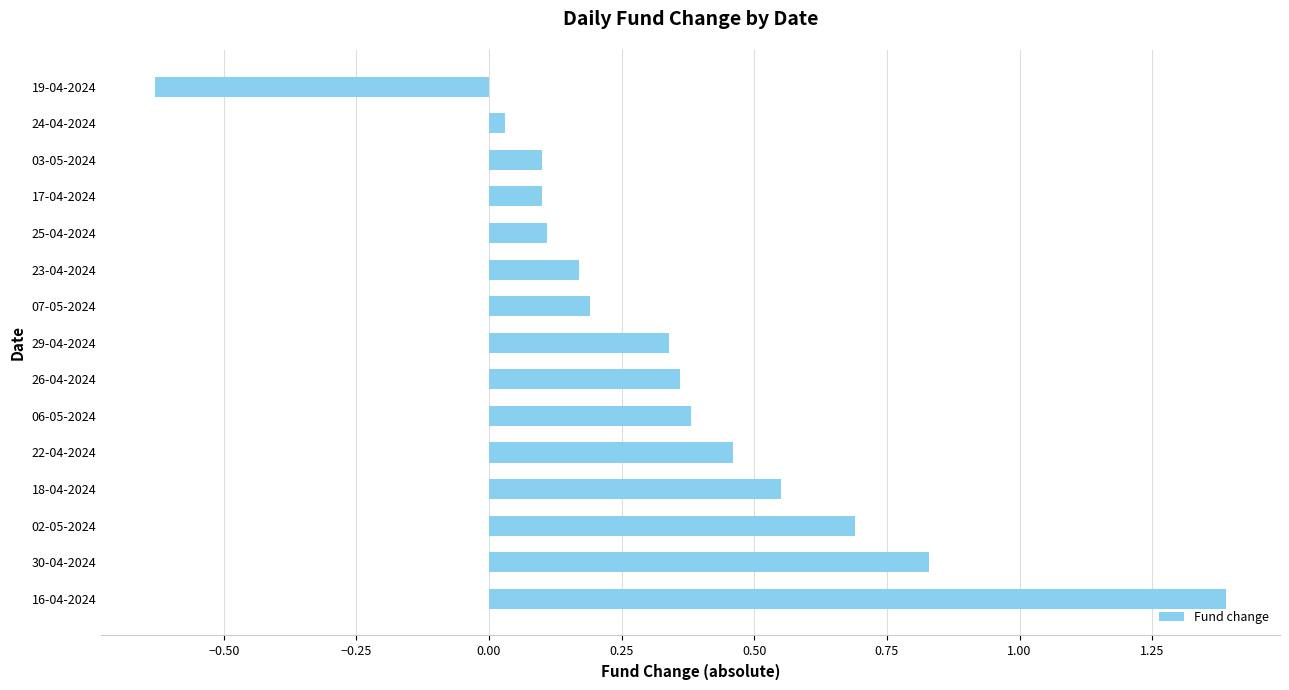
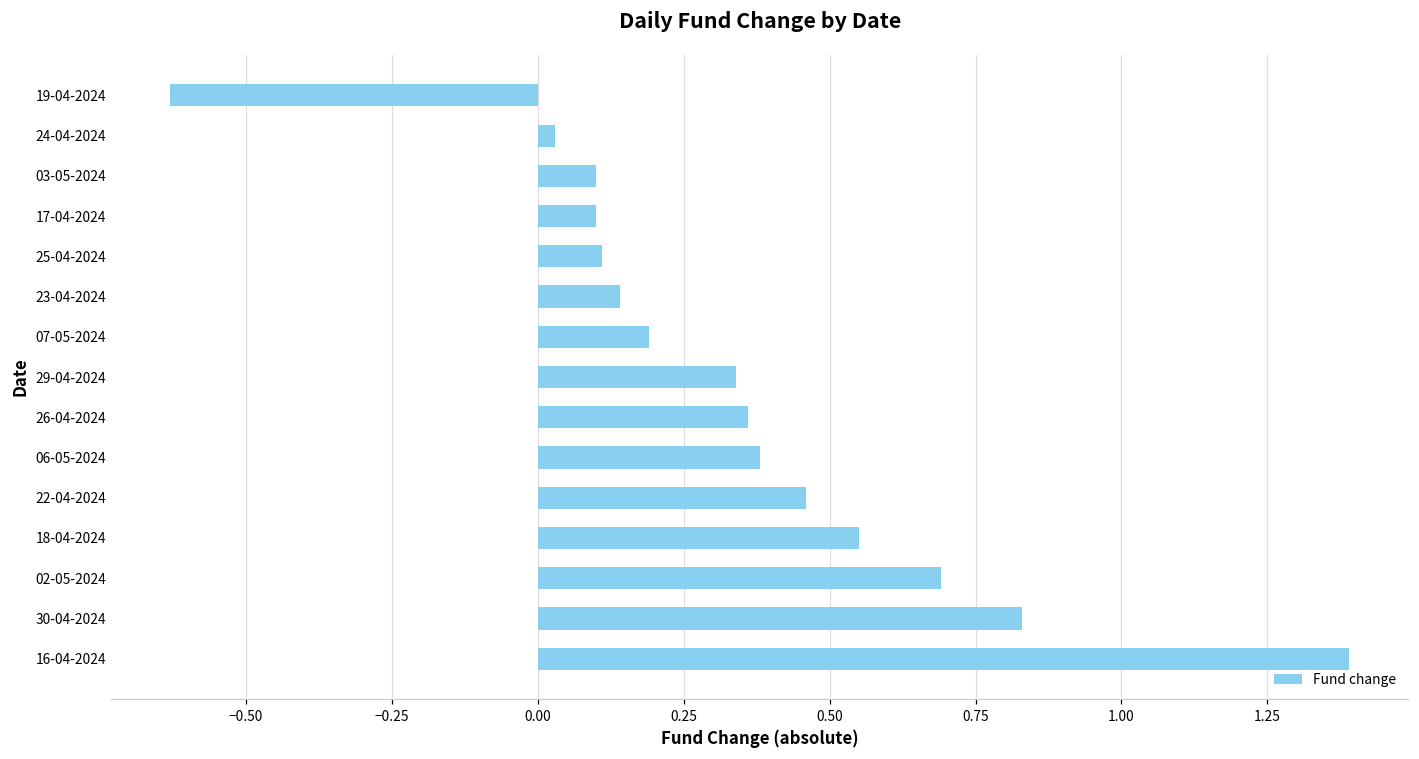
23-04-2024: 0.17 -> 0.14
